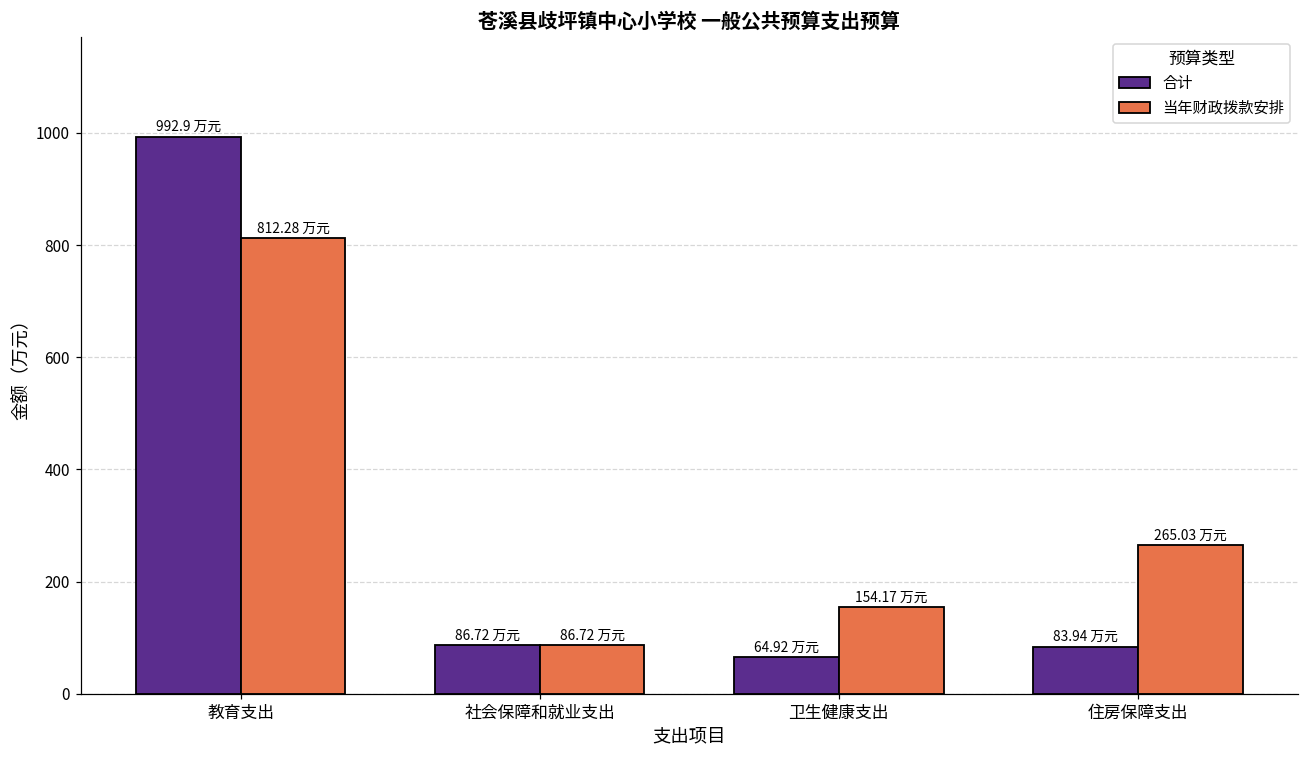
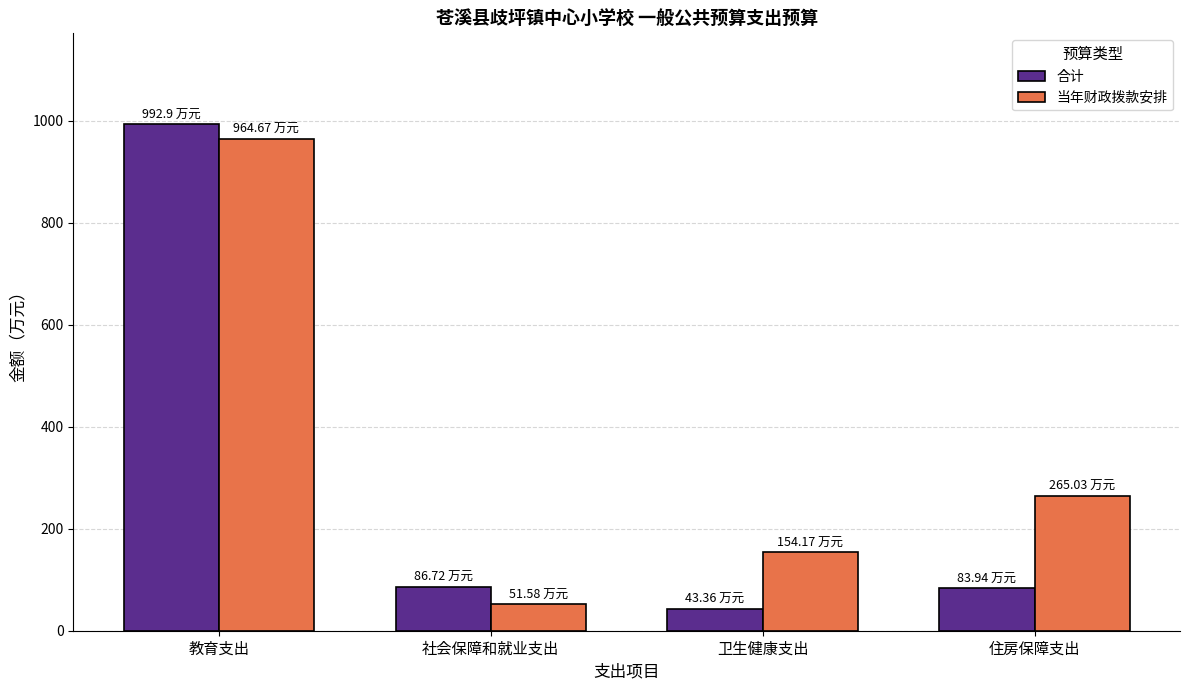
当年财政拨款安排, 教育支出: 812.28 -> 964.67
当年财政拨款安排, 社会保障和就业支出: 86.72 -> 51.58
合计, 卫生健康支出: 64.92 -> 43.36
